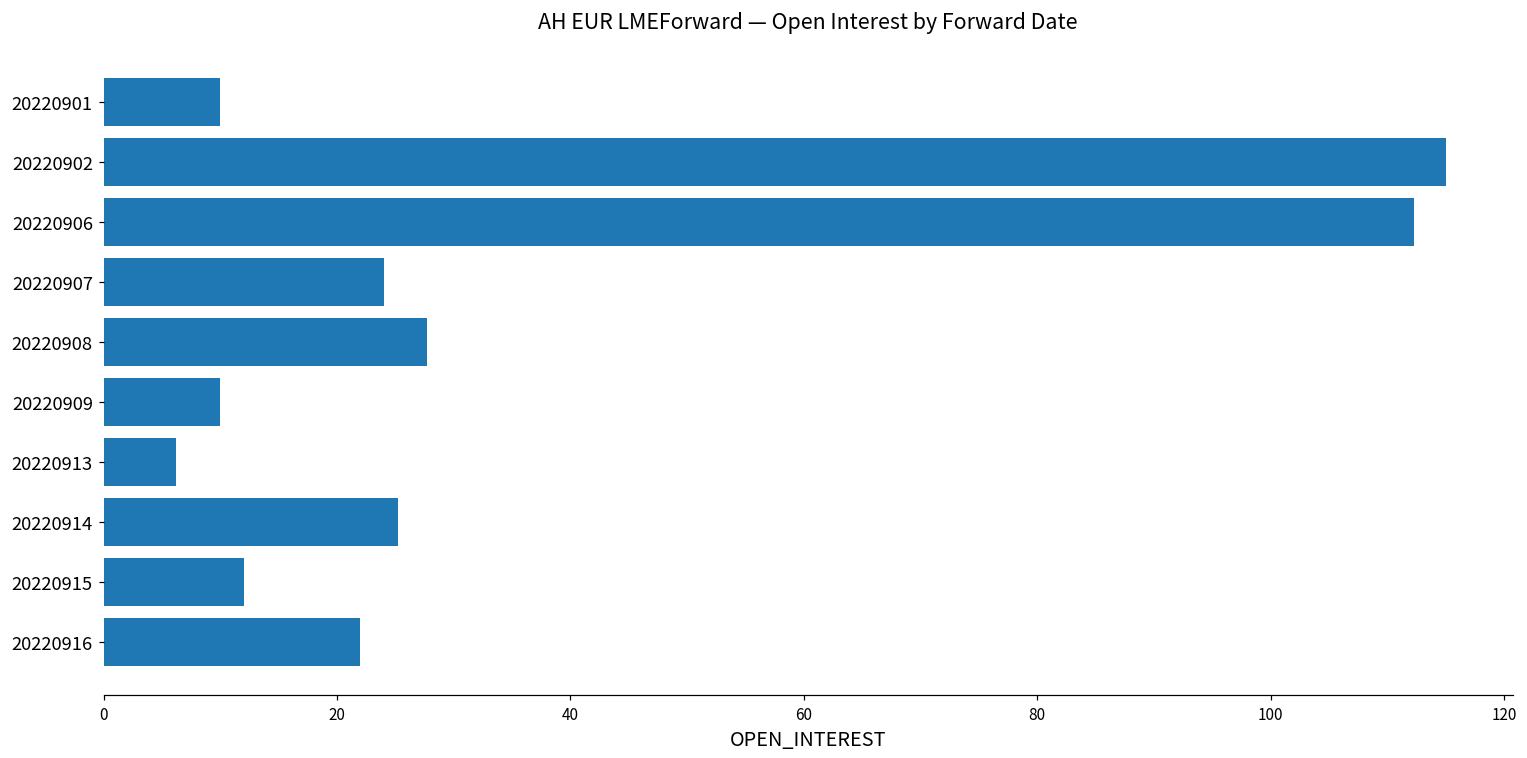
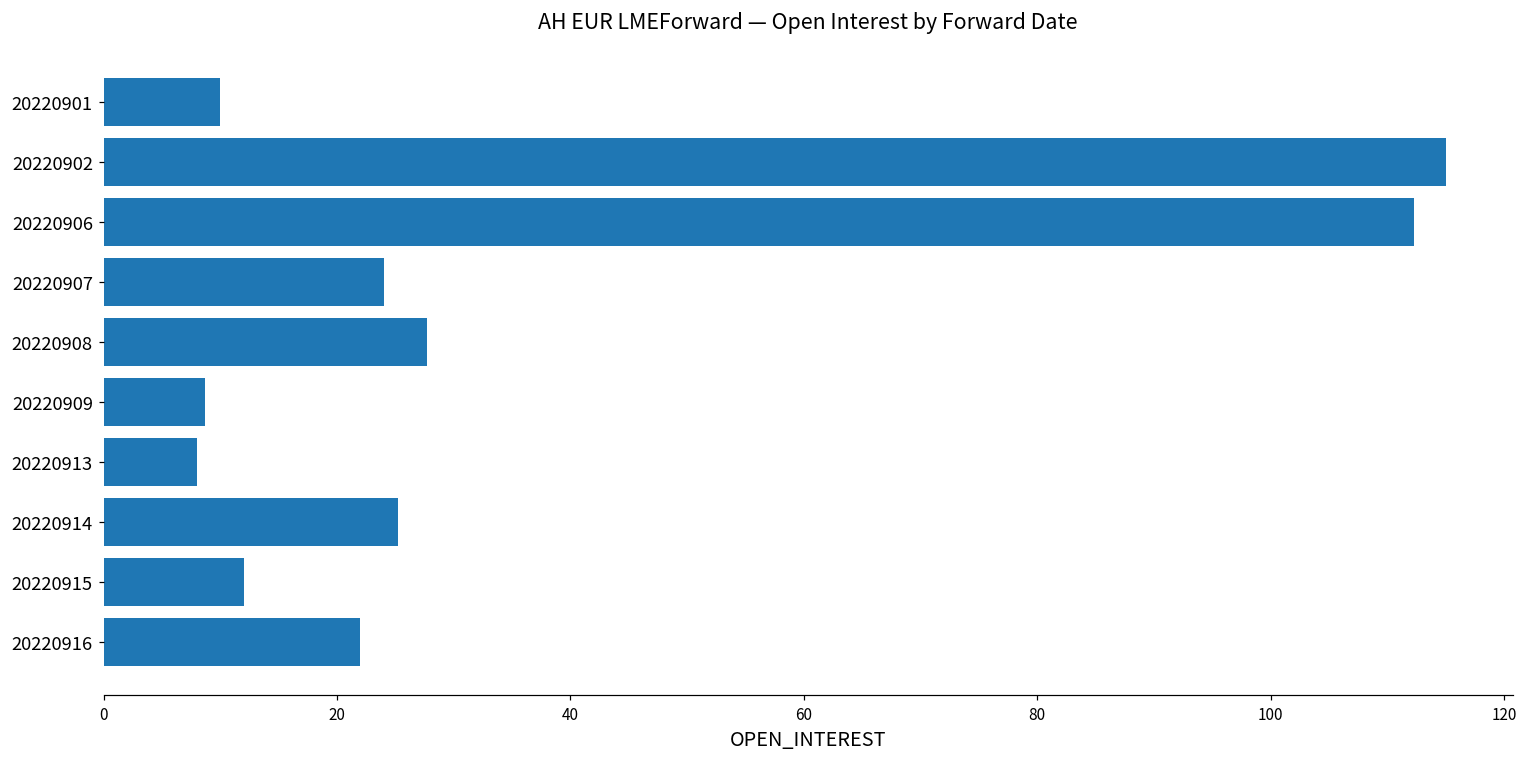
20220909: 10.0 -> 8.7
20220913: 6.2 -> 8.0
